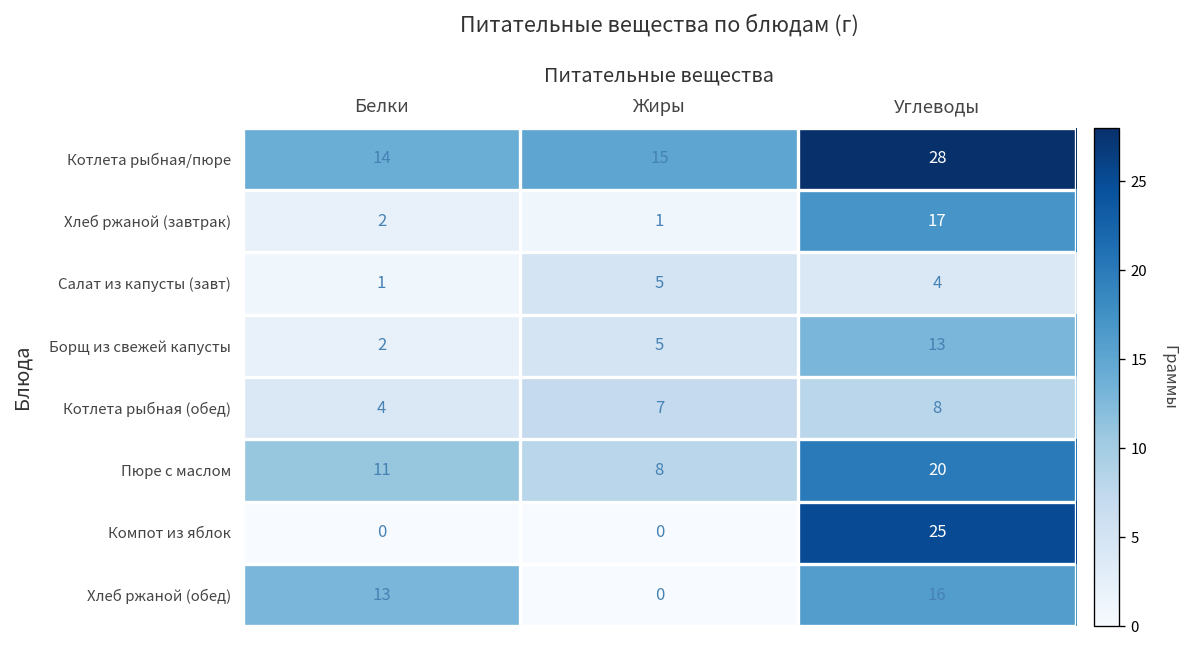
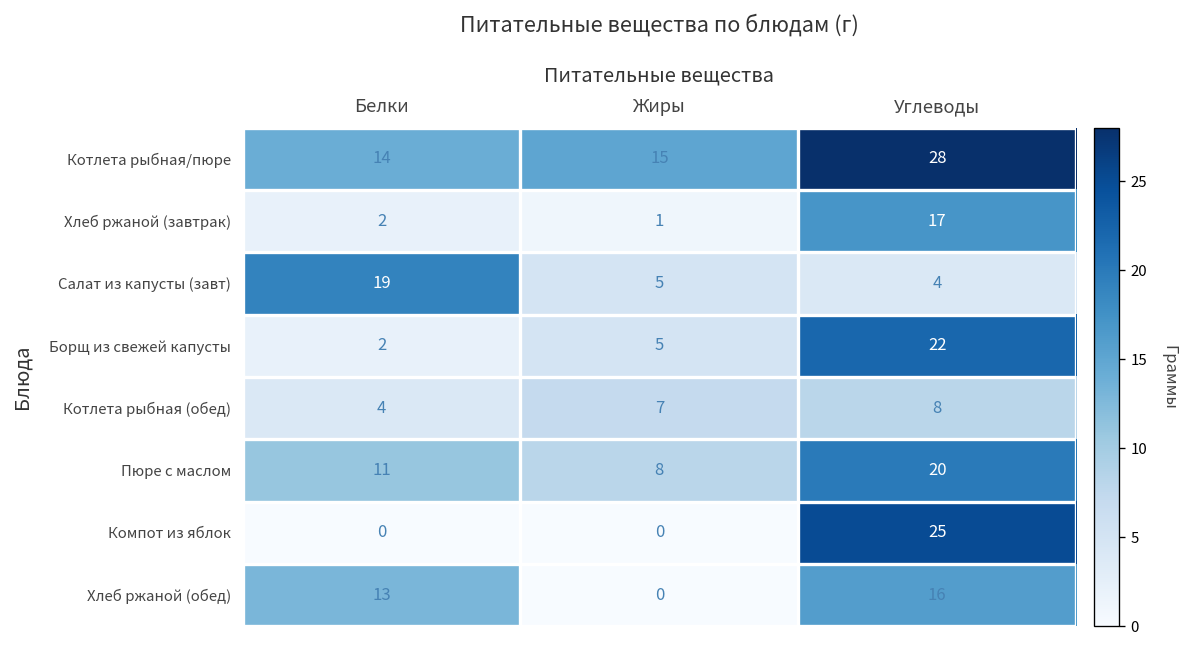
Салат из капусты (завт), Белки: 1 -> 19
Борщ из свежей капусты, Углеводы: 13 -> 22
